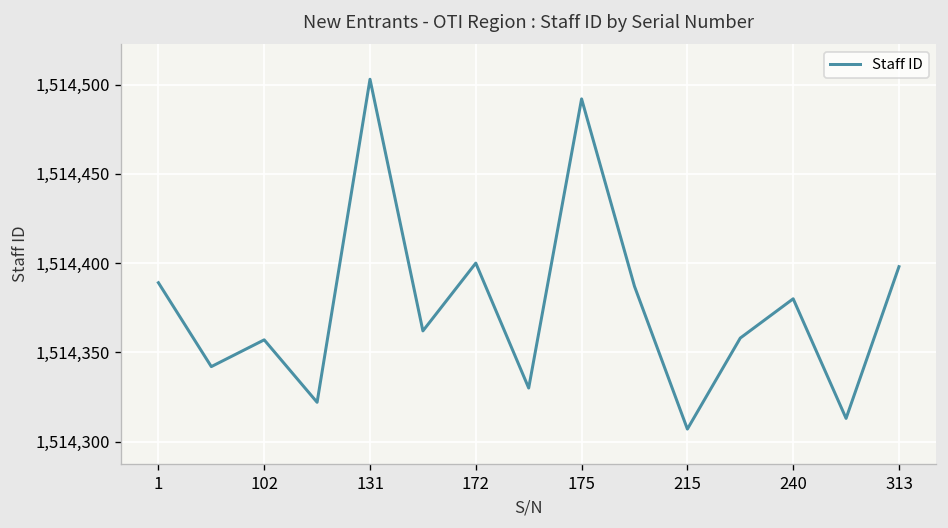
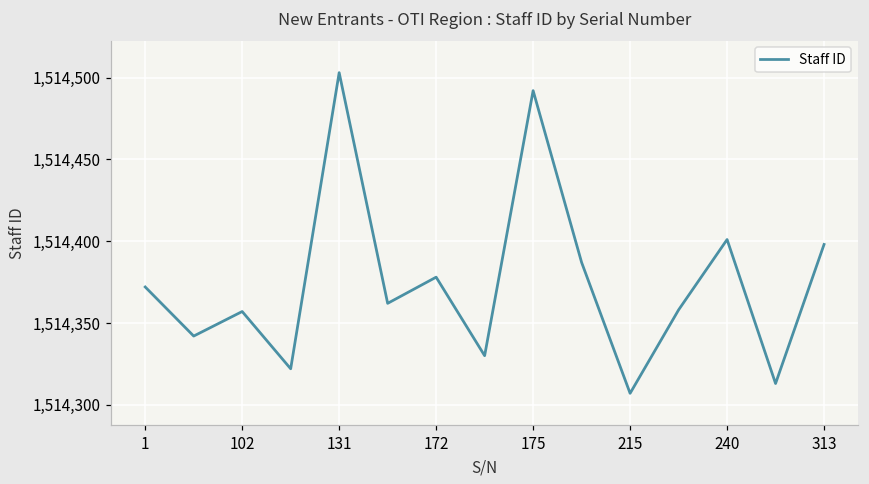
1: 1,514,389 -> 1,514,372
172: 1,514,400 -> 1,514,378
240: 1,514,380 -> 1,514,401
